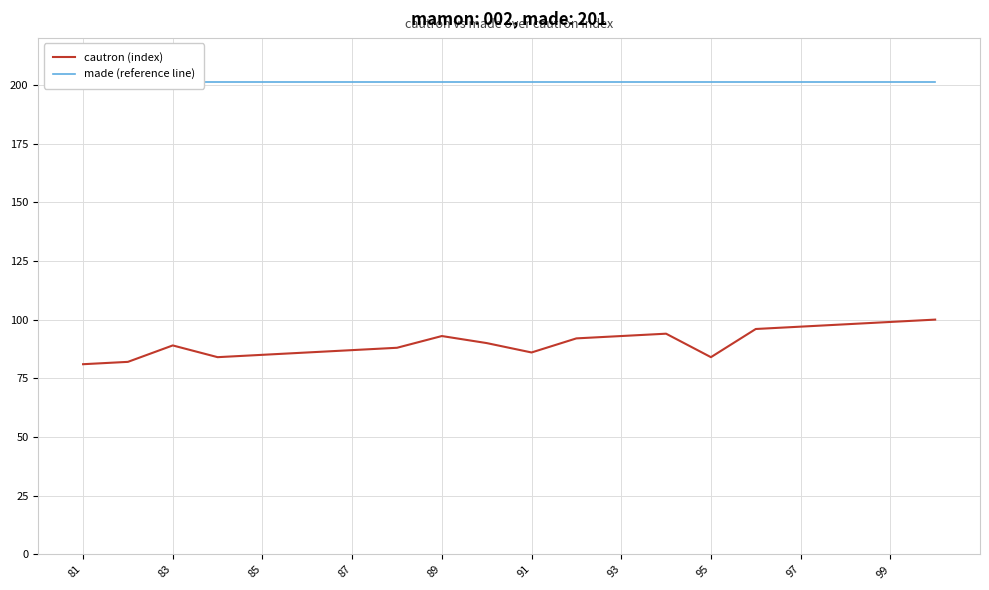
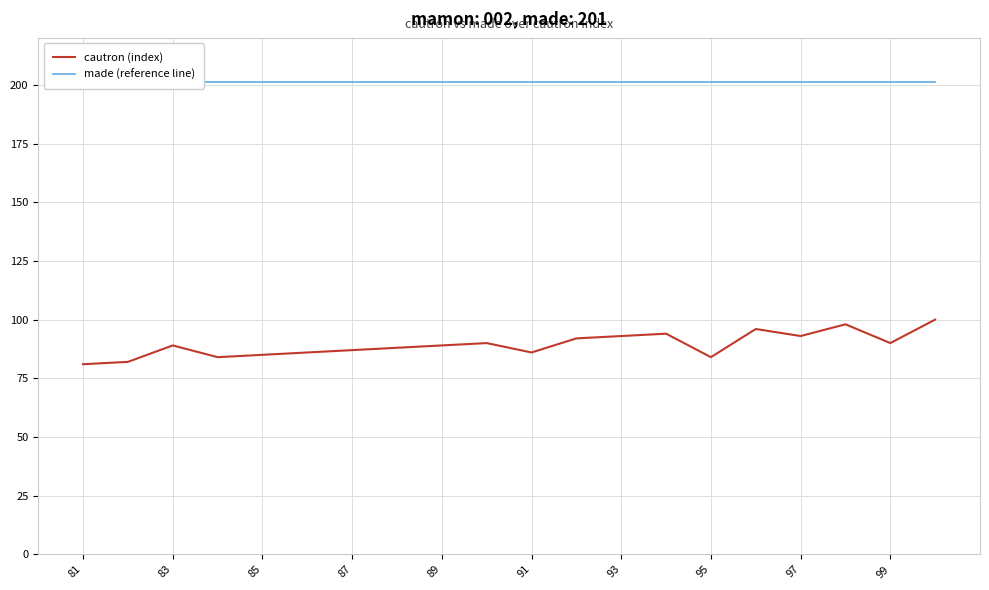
cautron (index), 89: 93 -> 89
cautron (index), 97: 97 -> 93
cautron (index), 99: 99 -> 90
